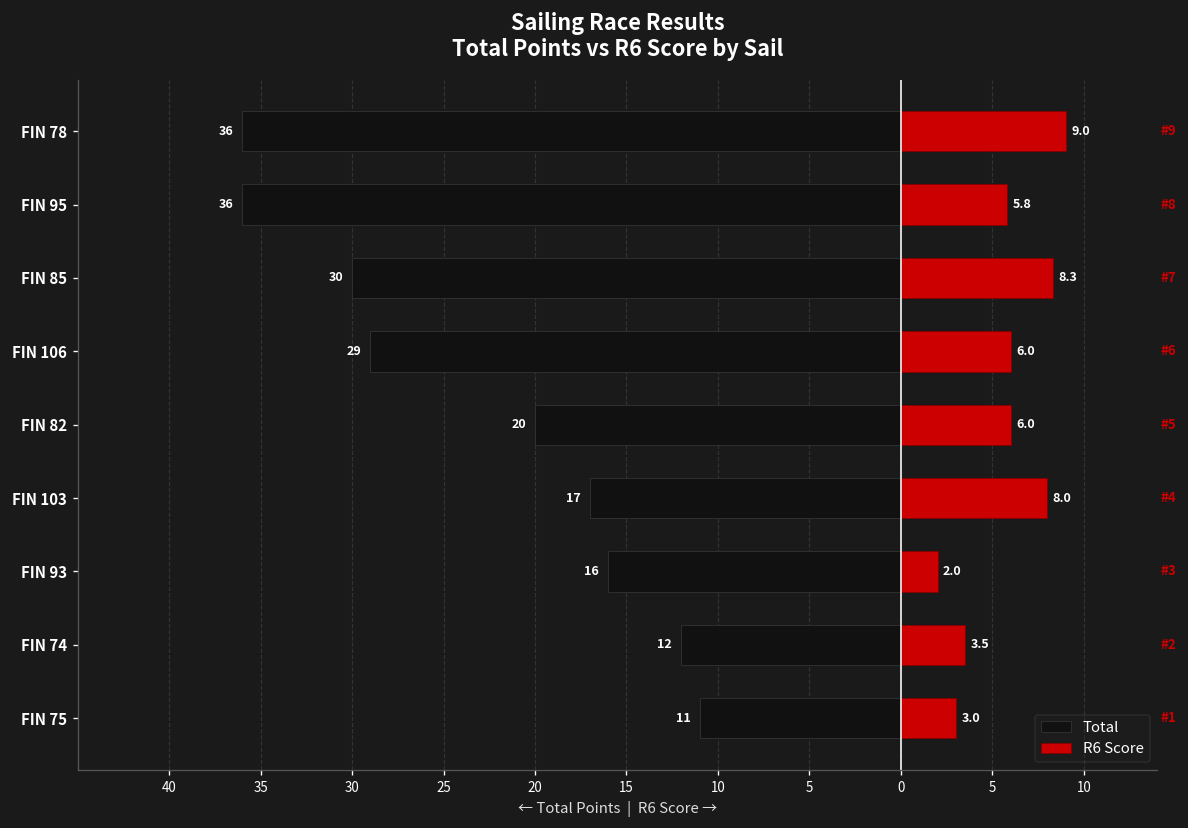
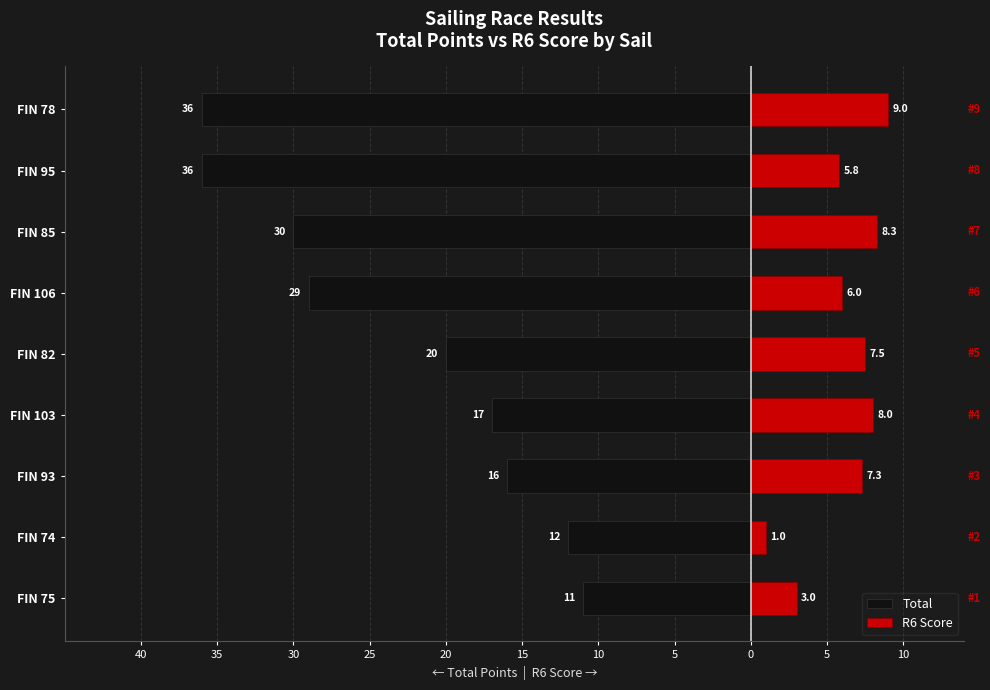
R6 Score, FIN 82: 6.0 -> 7.5
R6 Score, FIN 93: 2.0 -> 7.3
R6 Score, FIN 74: 3.5 -> 1.0
